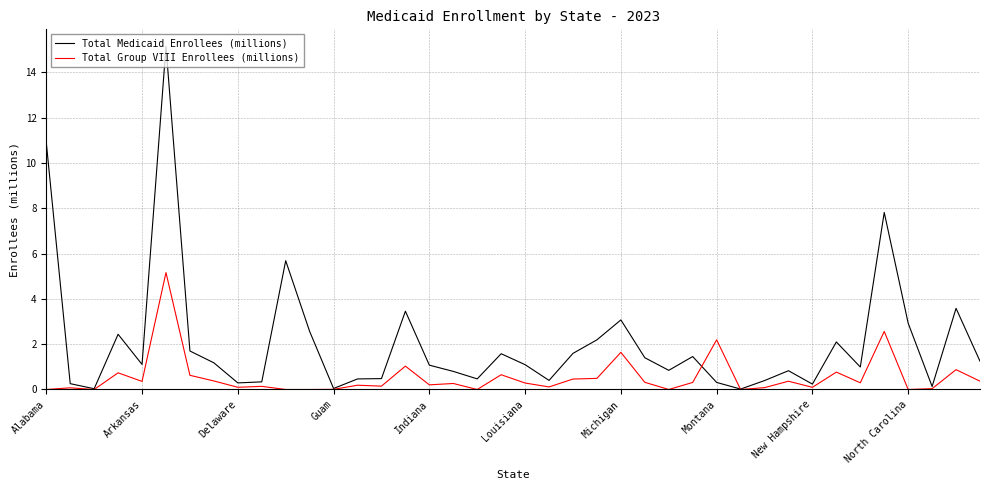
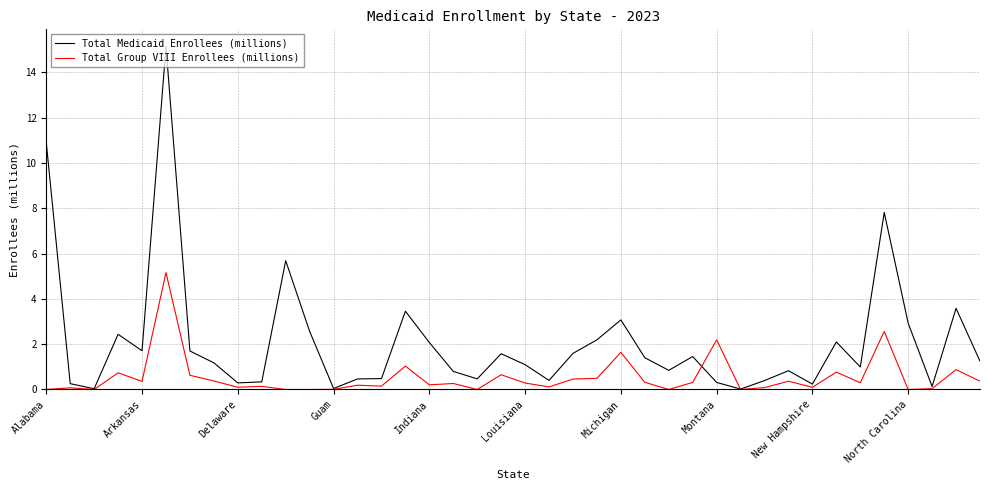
Total Medicaid Enrollees (millions), Arkansas: 1.1 -> 1.7
Total Medicaid Enrollees (millions), Indiana: 1.1 -> 2.1
